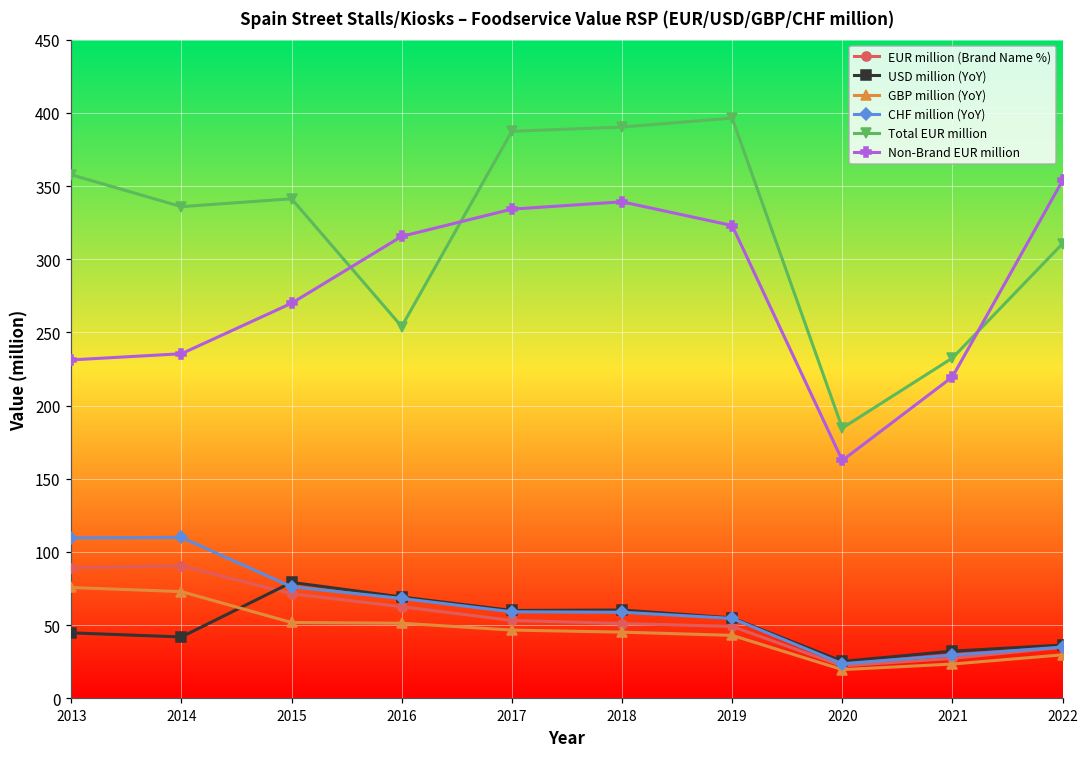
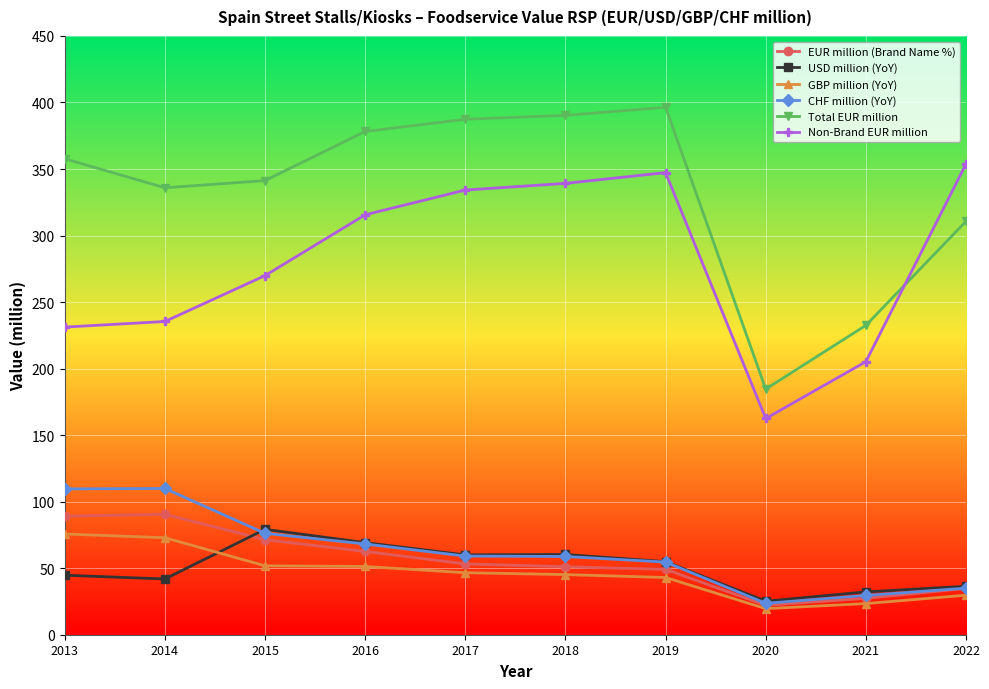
Total EUR million, 2016: 254 -> 378
Non-Brand EUR million, 2019: 323 -> 347
Non-Brand EUR million, 2021: 220 -> 205
